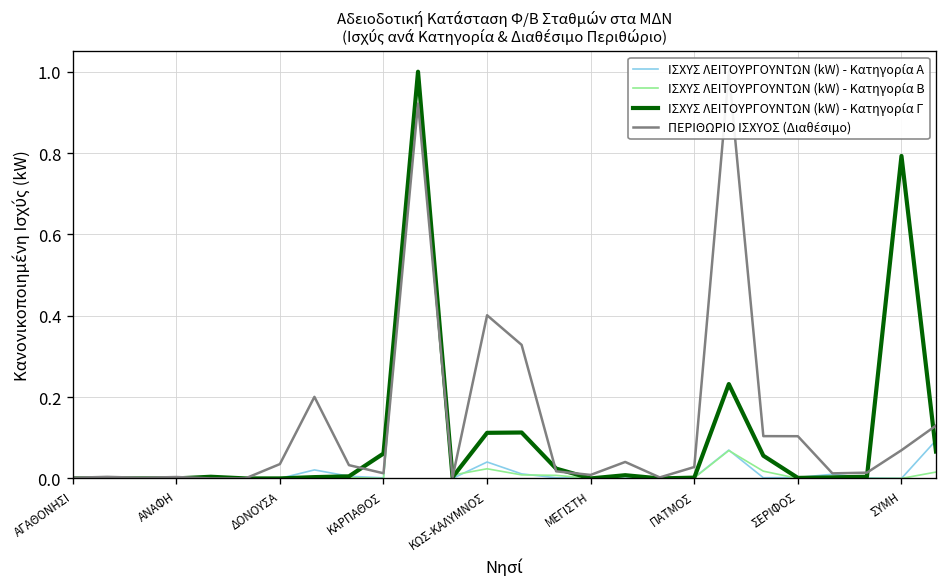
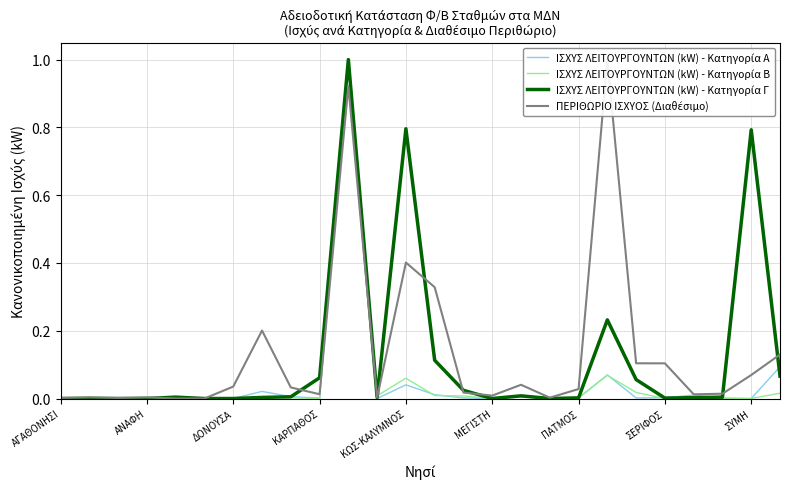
ΙΣΧΥΣ ΛΕΙΤΟΥΡΓΟΥΝΤΩΝ (kW) - Κατηγορία Β, ΚΩΣ-ΚΑΛΥΜΝΟΣ: 0.02 -> 0.06
ΙΣΧΥΣ ΛΕΙΤΟΥΡΓΟΥΝΤΩΝ (kW) - Κατηγορία Γ, ΚΩΣ-ΚΑΛΥΜΝΟΣ: 0.11 -> 0.80
